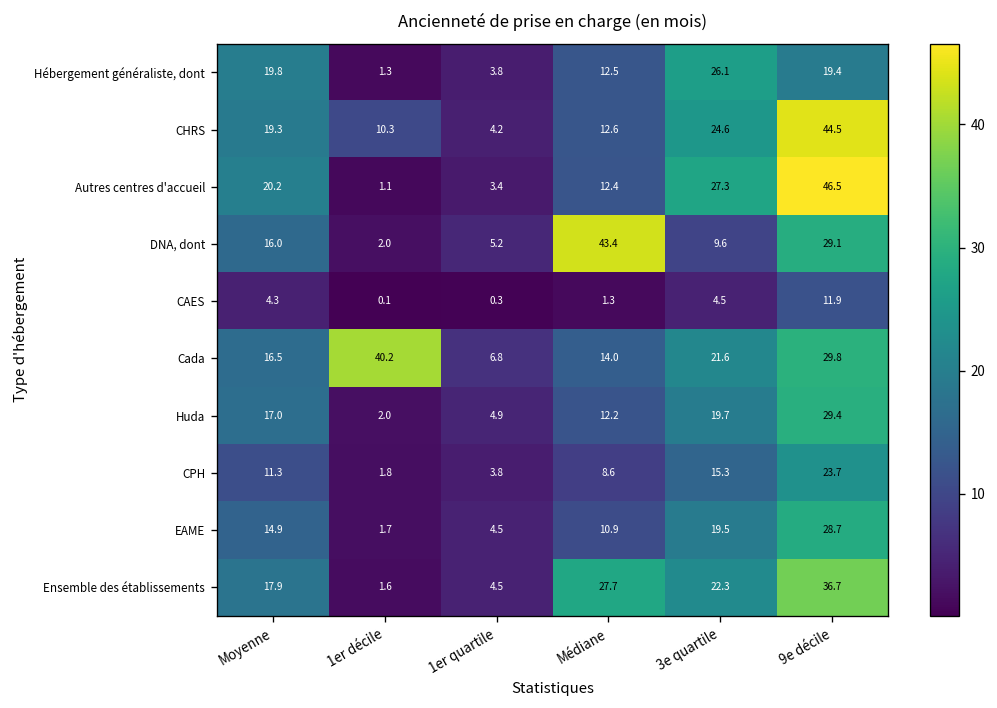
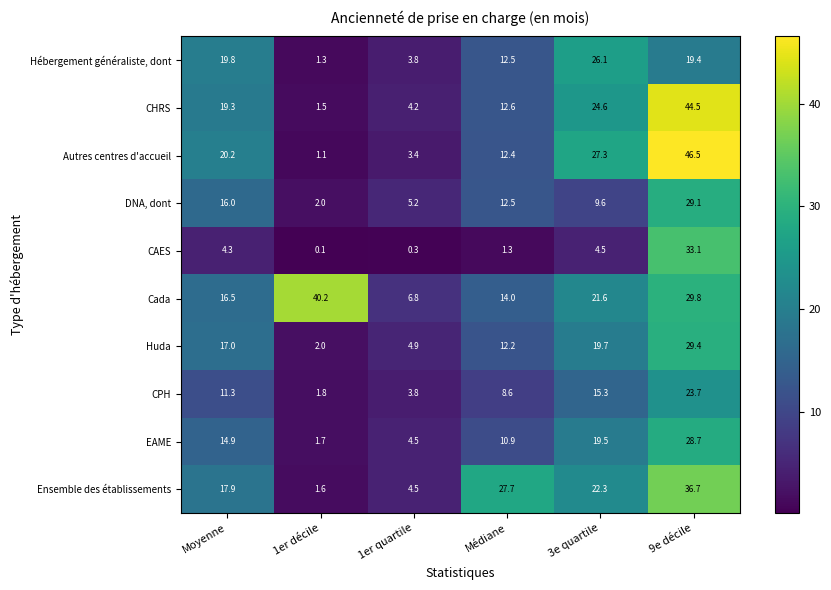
CHRS, 1er décile: 10.3 -> 1.5
DNA, dont, Médiane: 43.4 -> 12.5
CAES, 9e décile: 11.9 -> 33.1
